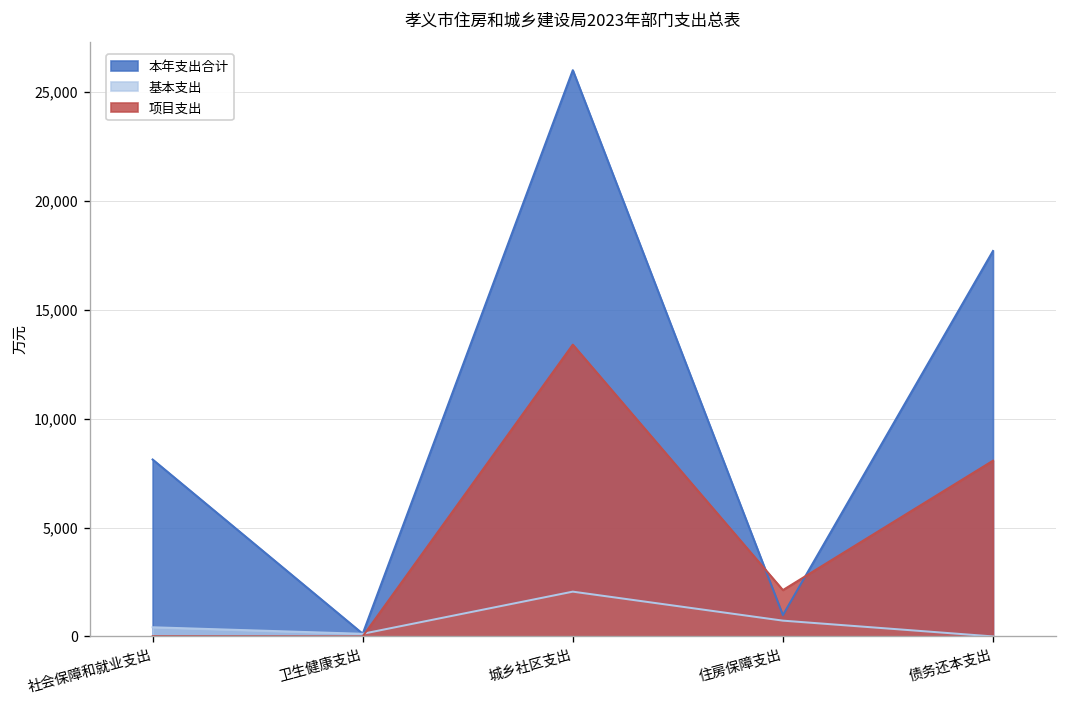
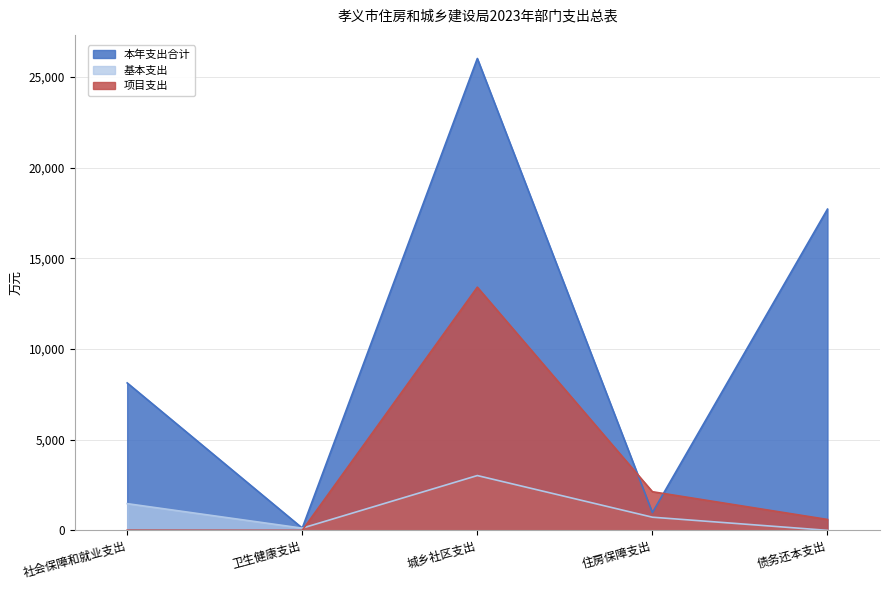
基本支出, 社会保障和就业支出: 400 -> 1,500
基本支出, 城乡社区支出: 2,100 -> 3,000
项目支出, 债务还本支出: 8,100 -> 600
